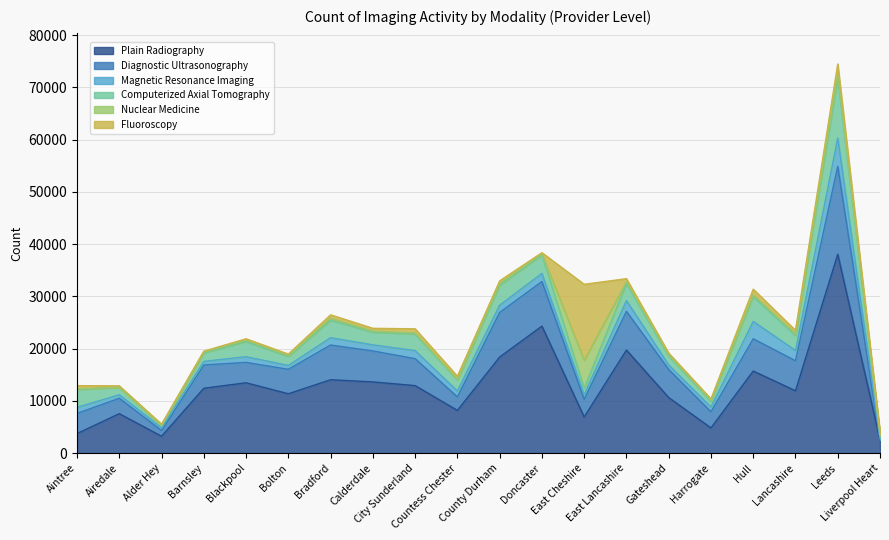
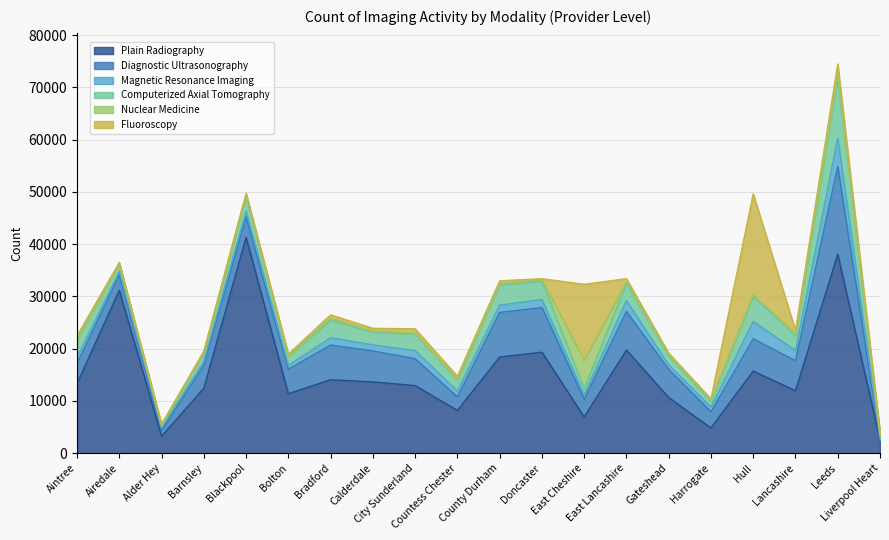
Plain Radiography, Aintree: 4000 -> 13000
Plain Radiography, Airedale: 8000 -> 31000
Plain Radiography, Blackpool: 13000 -> 41000
Plain Radiography, Doncaster: 24000 -> 19000
Fluoroscopy, Hull: 1000 -> 19000
